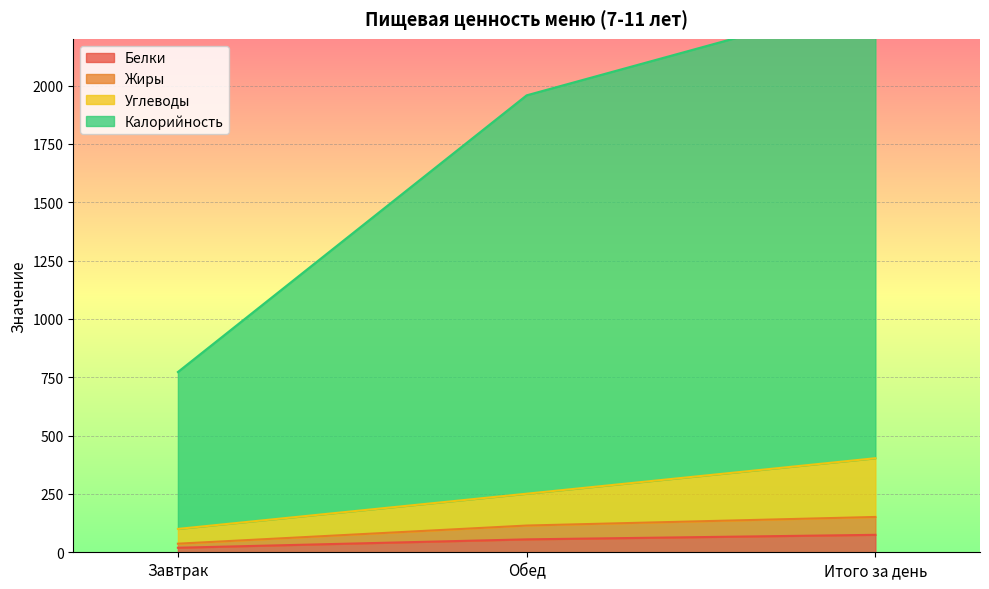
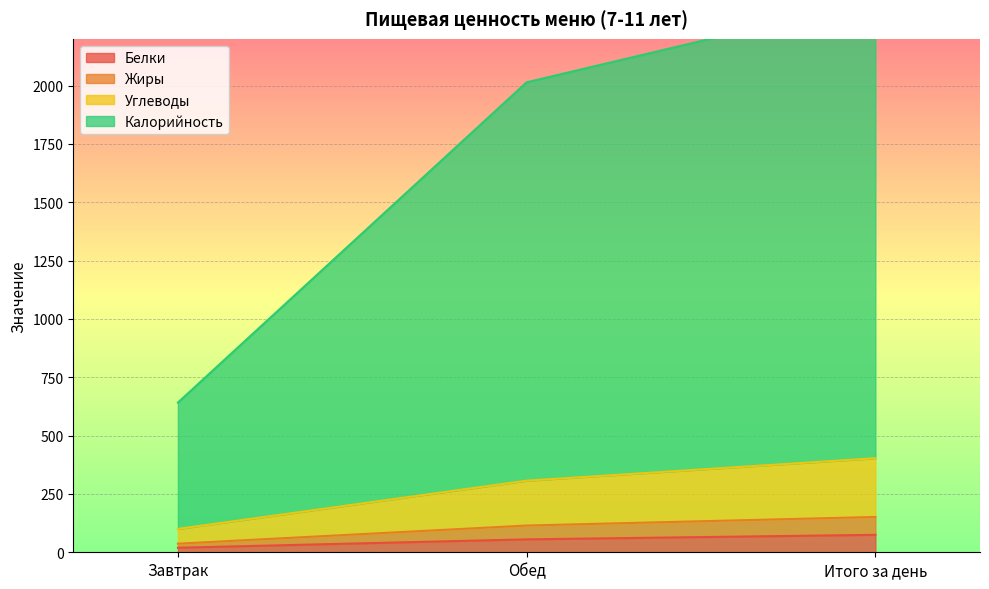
Калорийность, Завтрак: 670 -> 540
Углеводы, Обед: 140 -> 190
